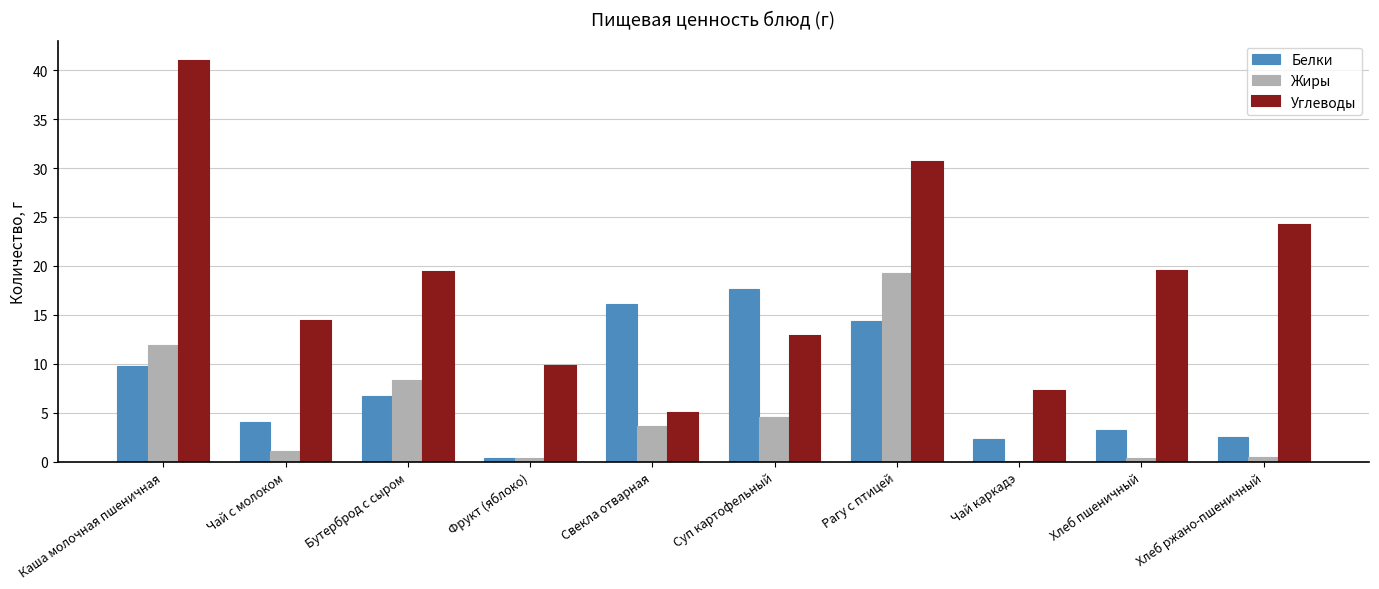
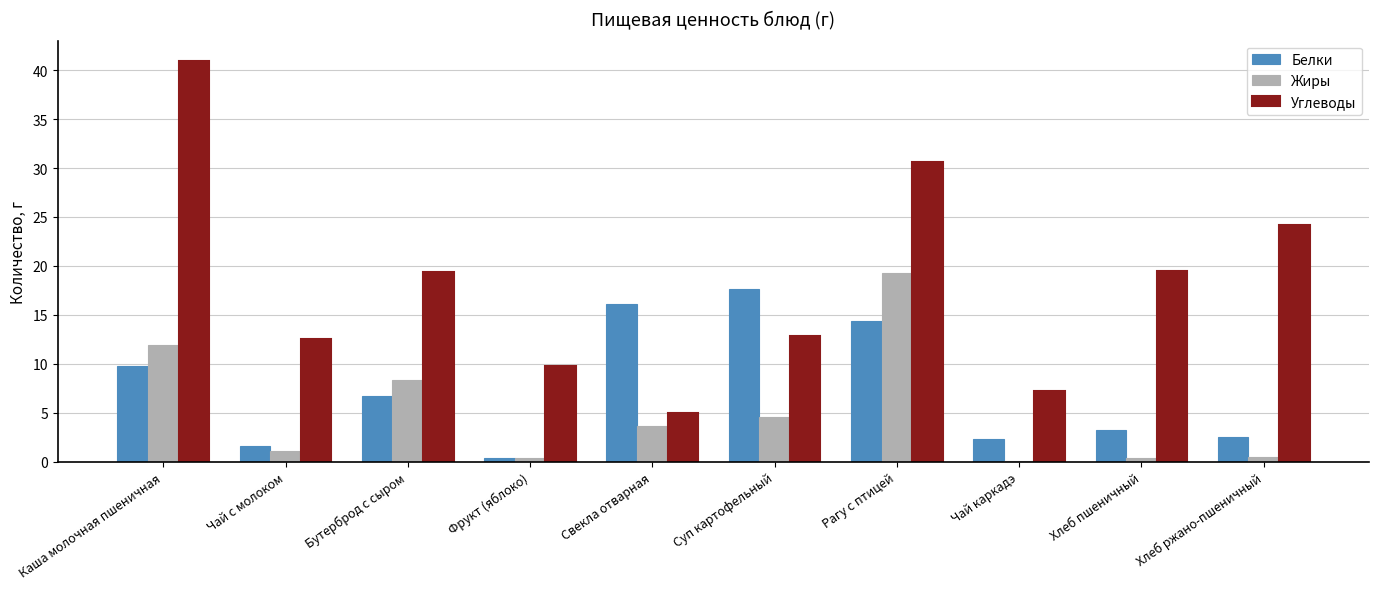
Белки, Чай с молоком: 4 -> 2
Углеводы, Чай с молоком: 14 -> 13
